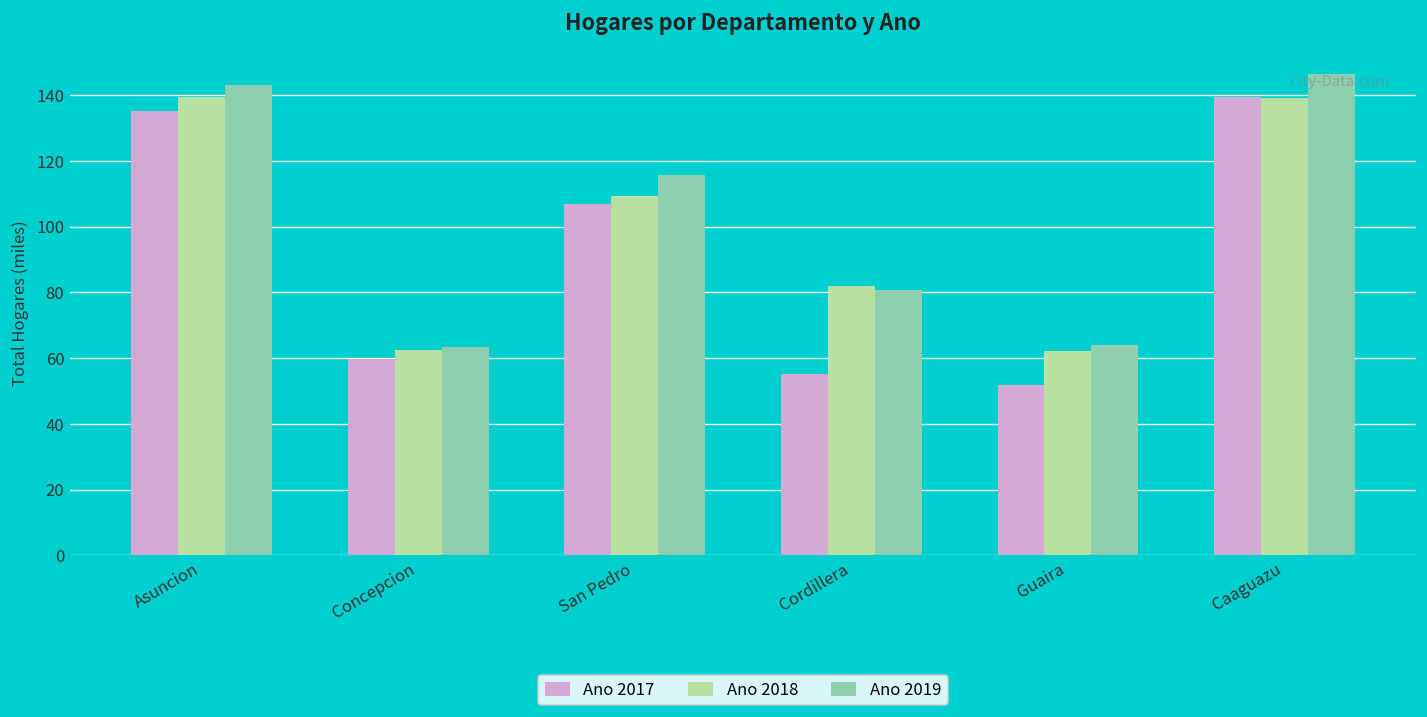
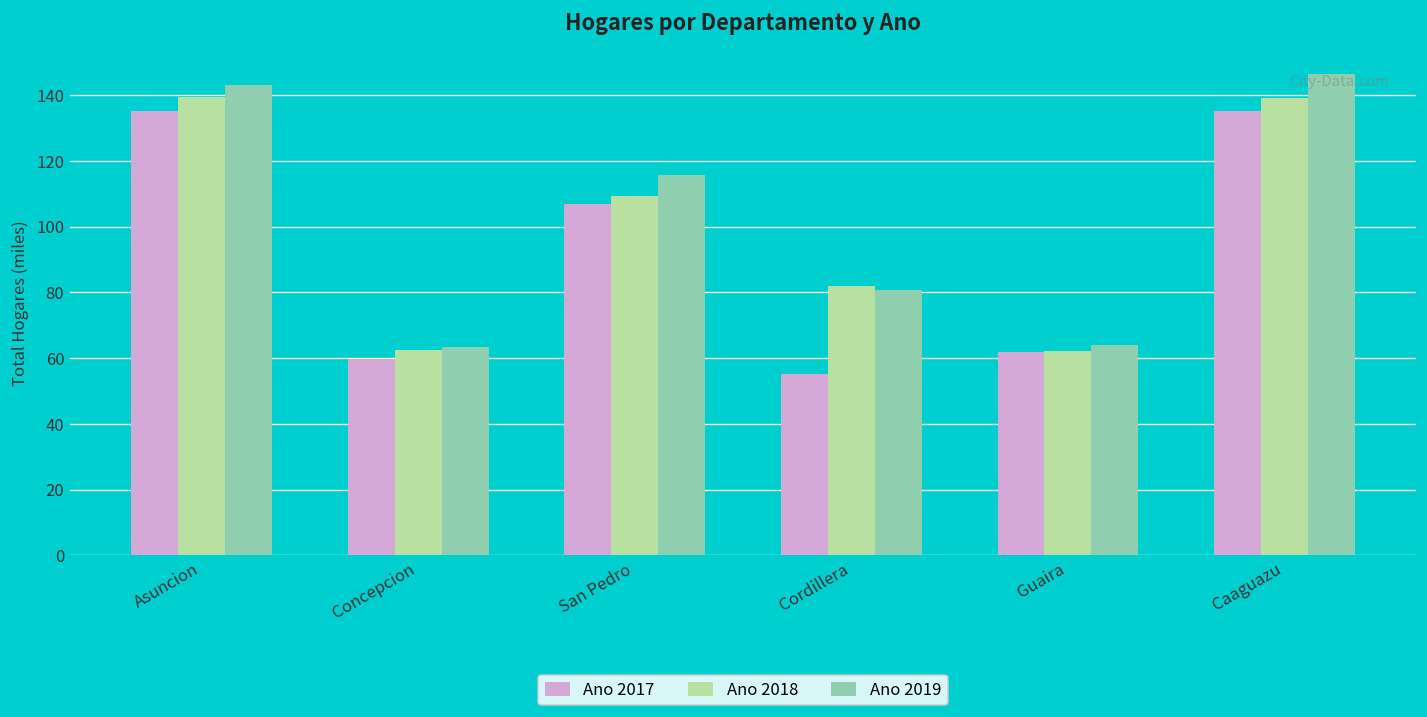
Ano 2017, Guaira: 52 -> 62
Ano 2017, Caaguazu: 139 -> 135
